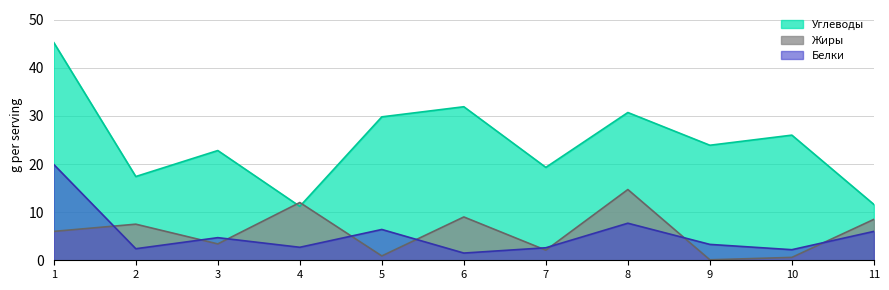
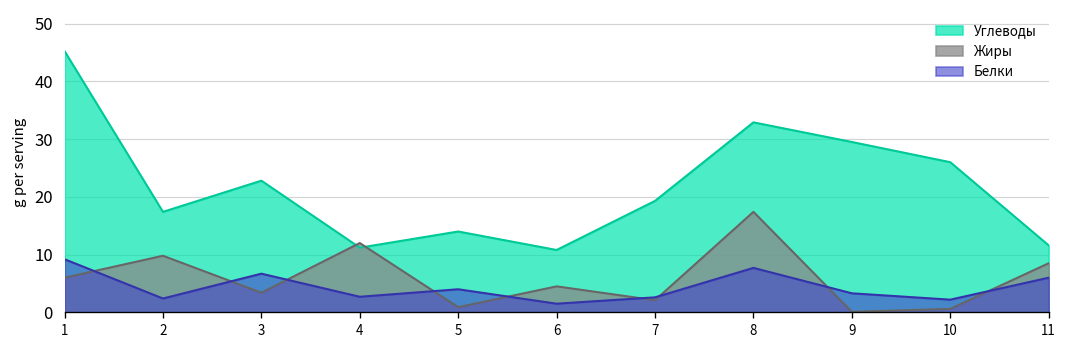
Белки, 1: 20 -> 9
Жиры, 2: 8 -> 10
Белки, 3: 5 -> 7
Углеводы, 5: 30 -> 14
Белки, 5: 6 -> 4
Углеводы, 6: 32 -> 11
Жиры, 6: 9 -> 5
Углеводы, 8: 31 -> 33
Жиры, 8: 15 -> 17
Углеводы, 9: 24 -> 30
